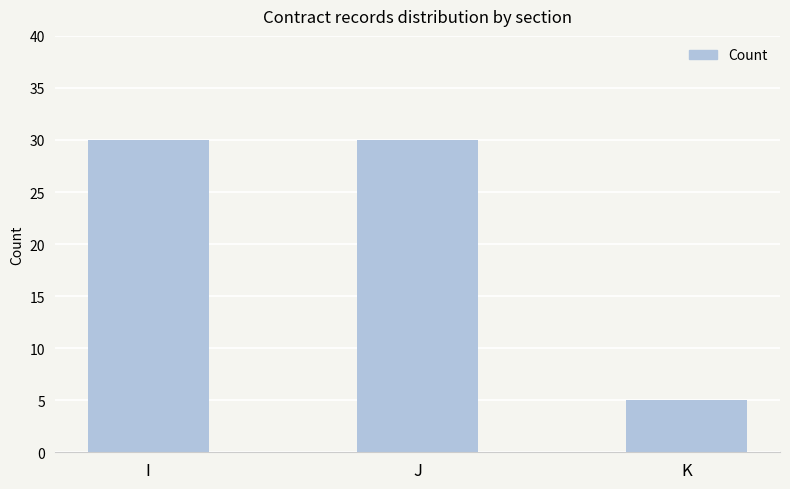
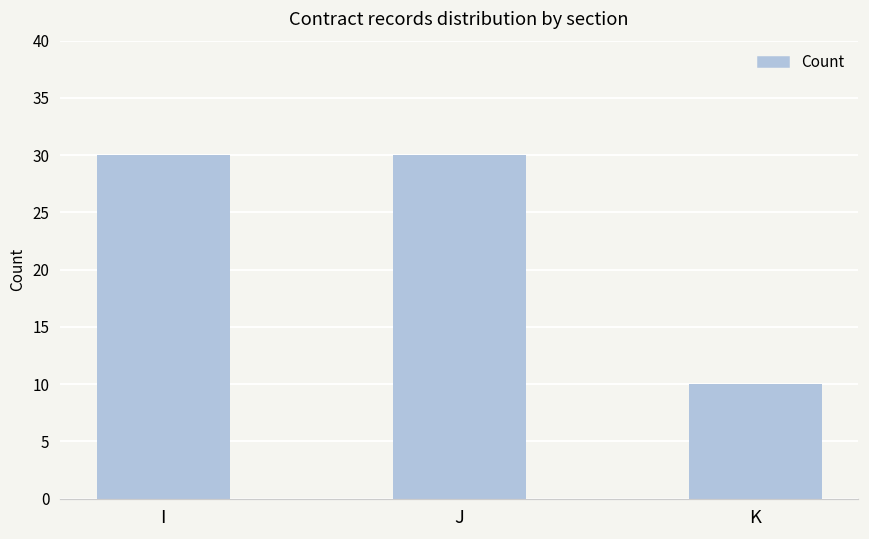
K: 5 -> 10
